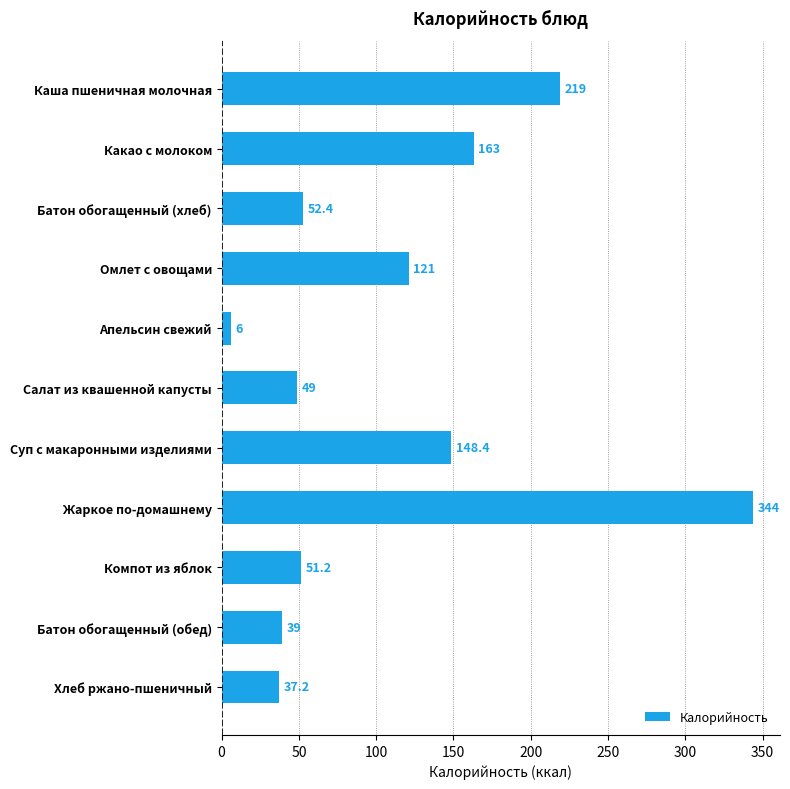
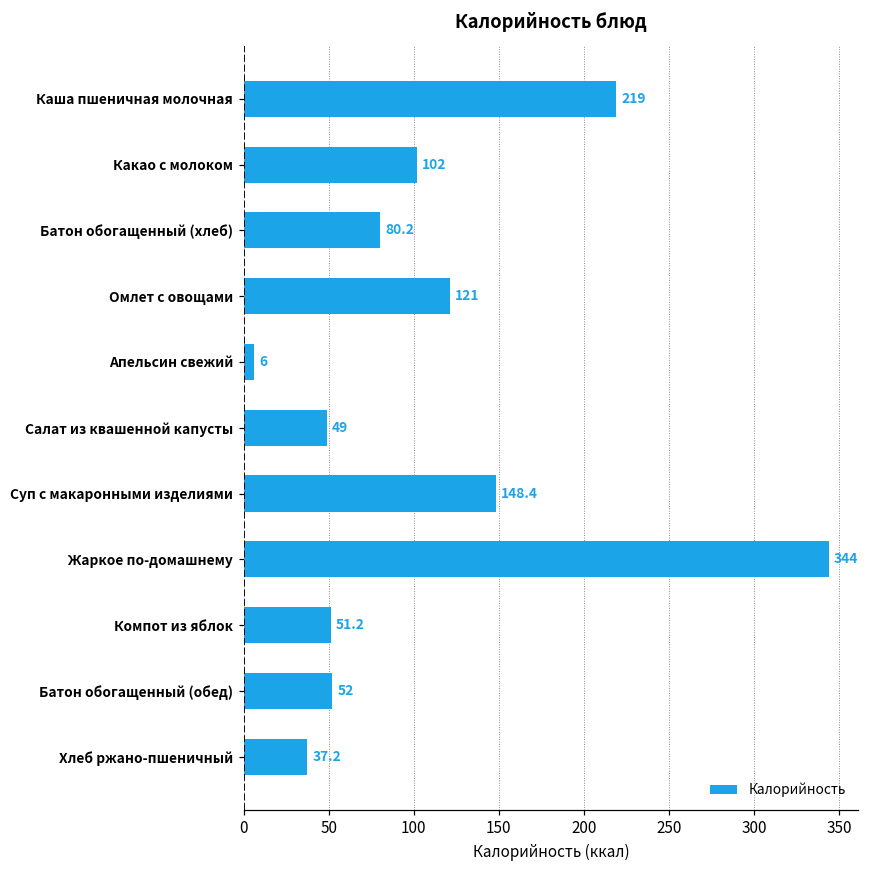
Какао с молоком: 163 -> 102
Батон обогащенный (хлеб): 52.4 -> 80.2
Батон обогащенный (обед): 39 -> 52
